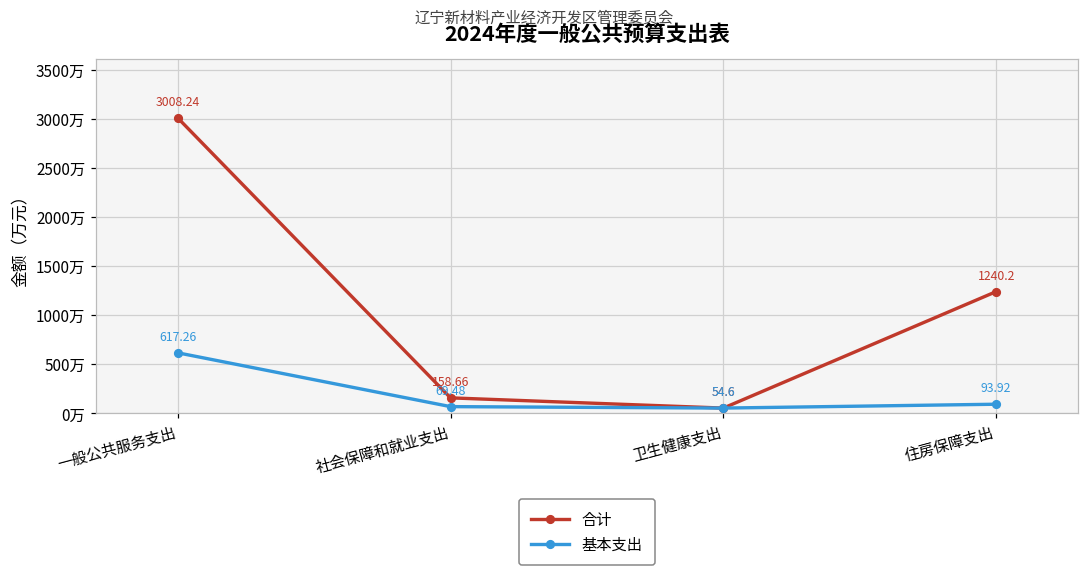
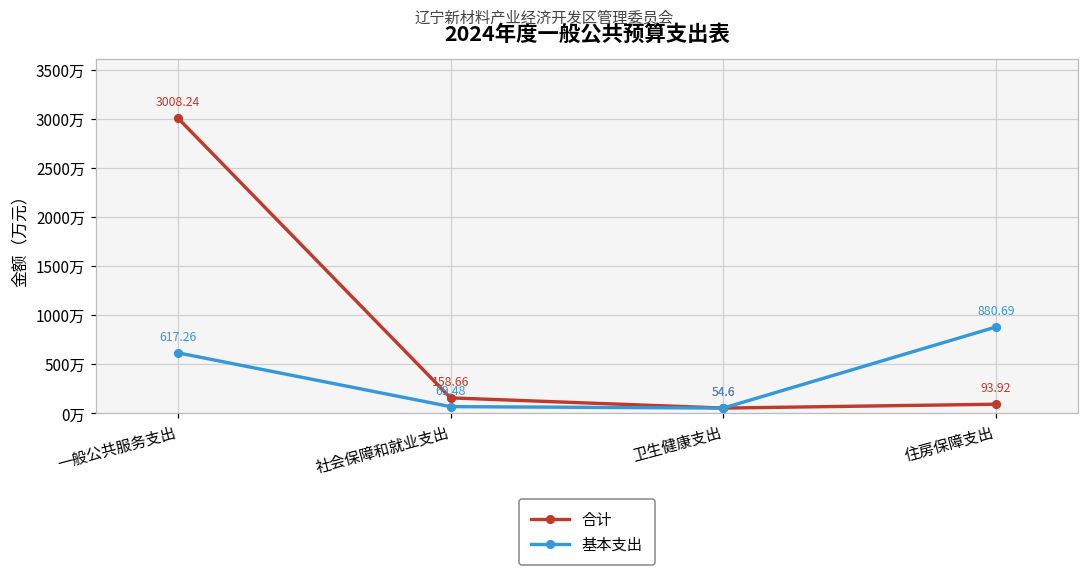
合计, 住房保障支出: 1240.2 -> 93.92
基本支出, 住房保障支出: 93.92 -> 880.69
